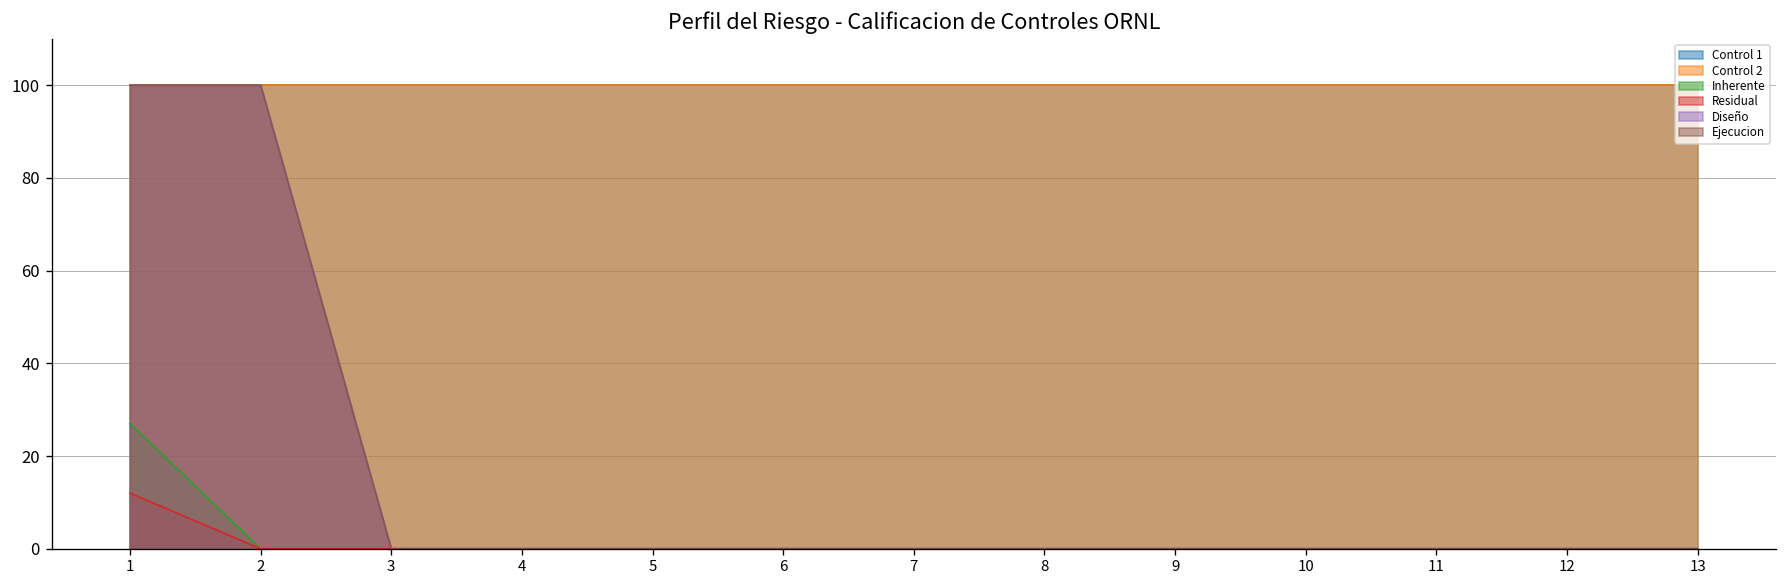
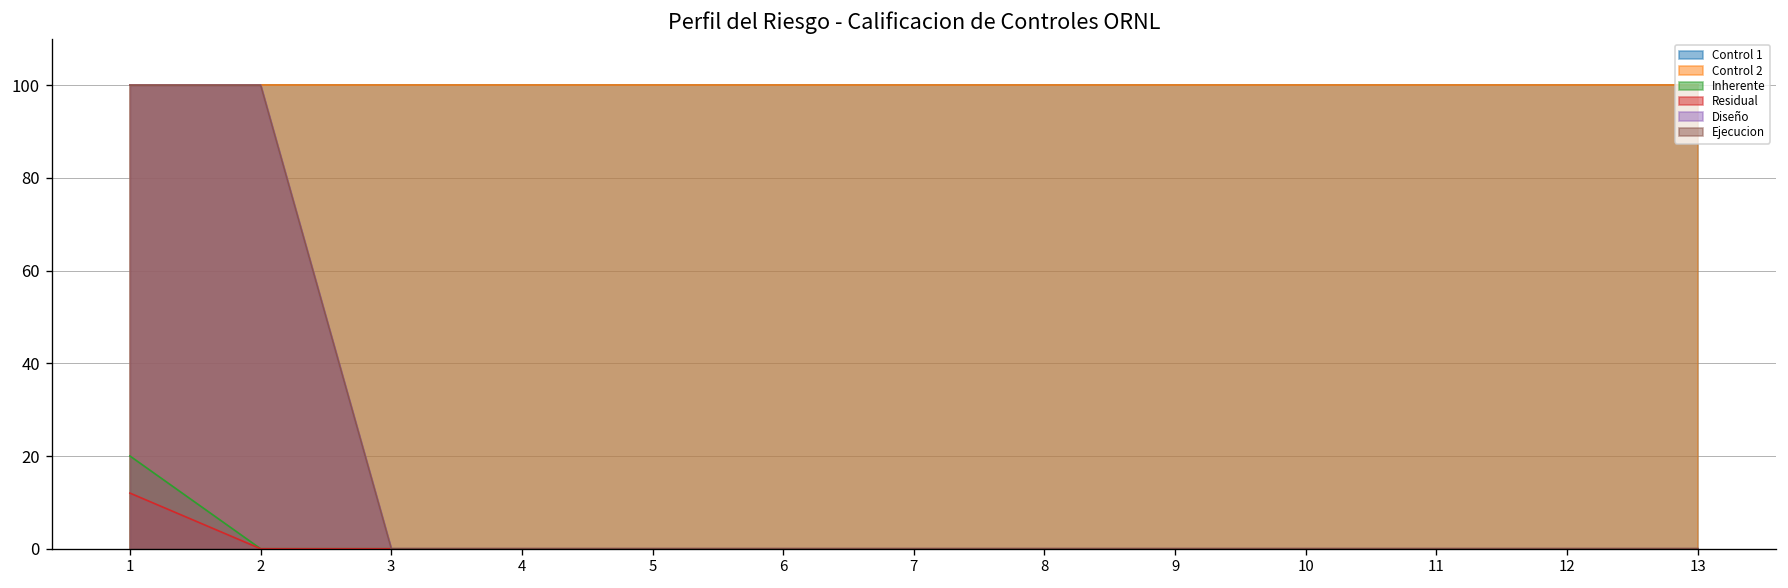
Inherente, 1: 27 -> 20
